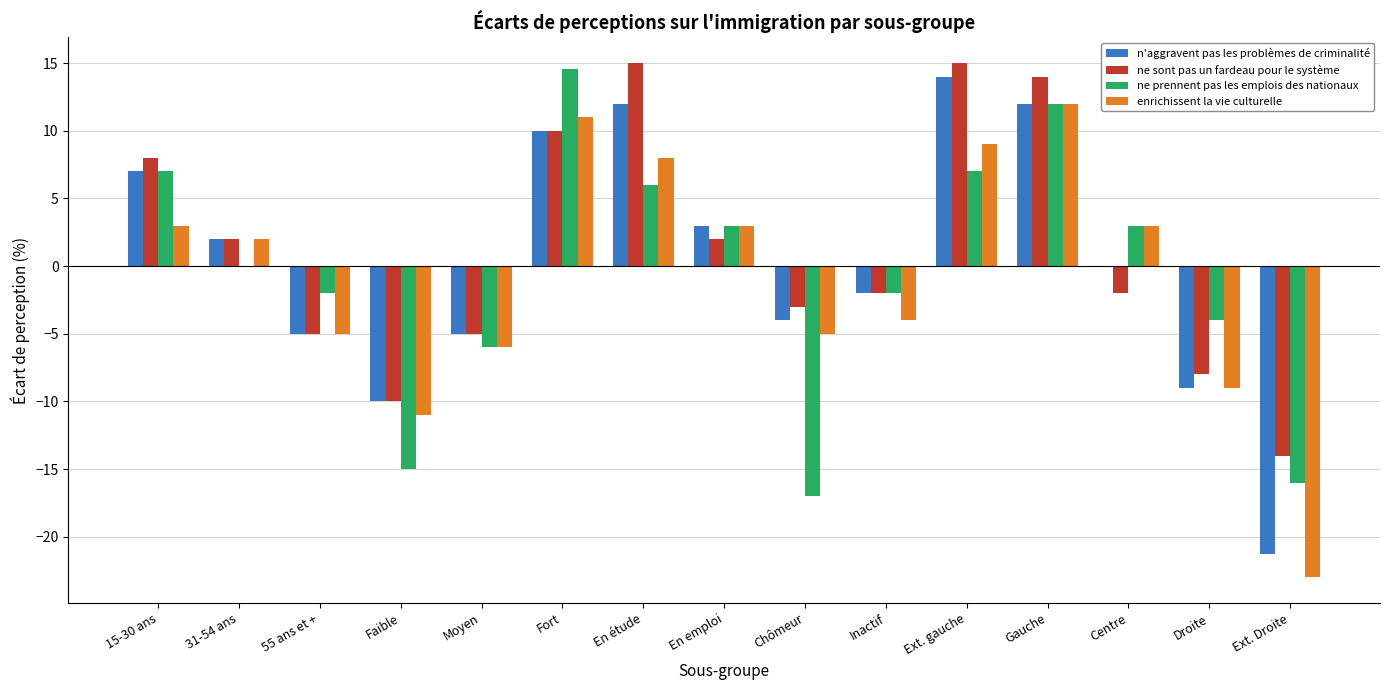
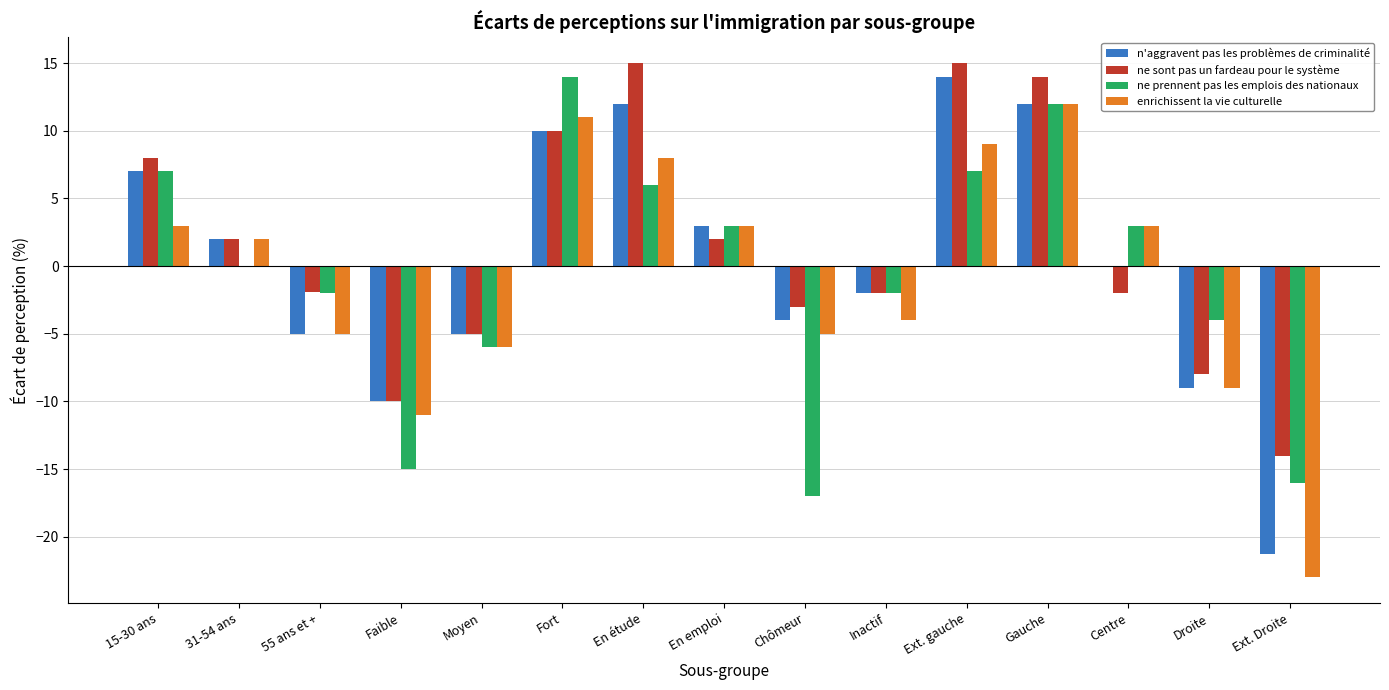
ne sont pas un fardeau pour le système, 55 ans et +: -5.0 -> -1.9
ne prennent pas les emplois des nationaux, Fort: 14.6 -> 14.0
